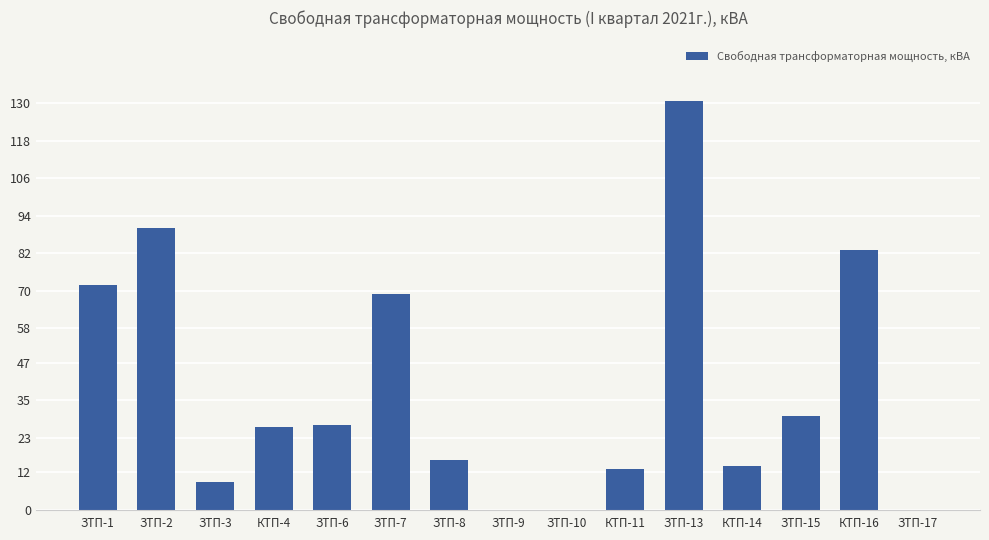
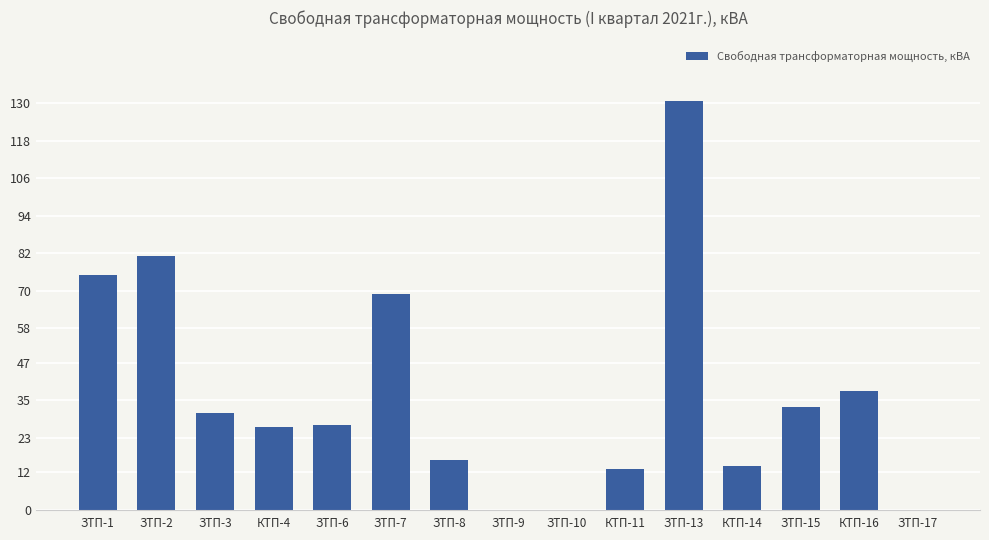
ЗТП-1: 72 -> 75
ЗТП-2: 90 -> 81
ЗТП-3: 9 -> 31
ЗТП-15: 30 -> 33
КТП-16: 83 -> 38
